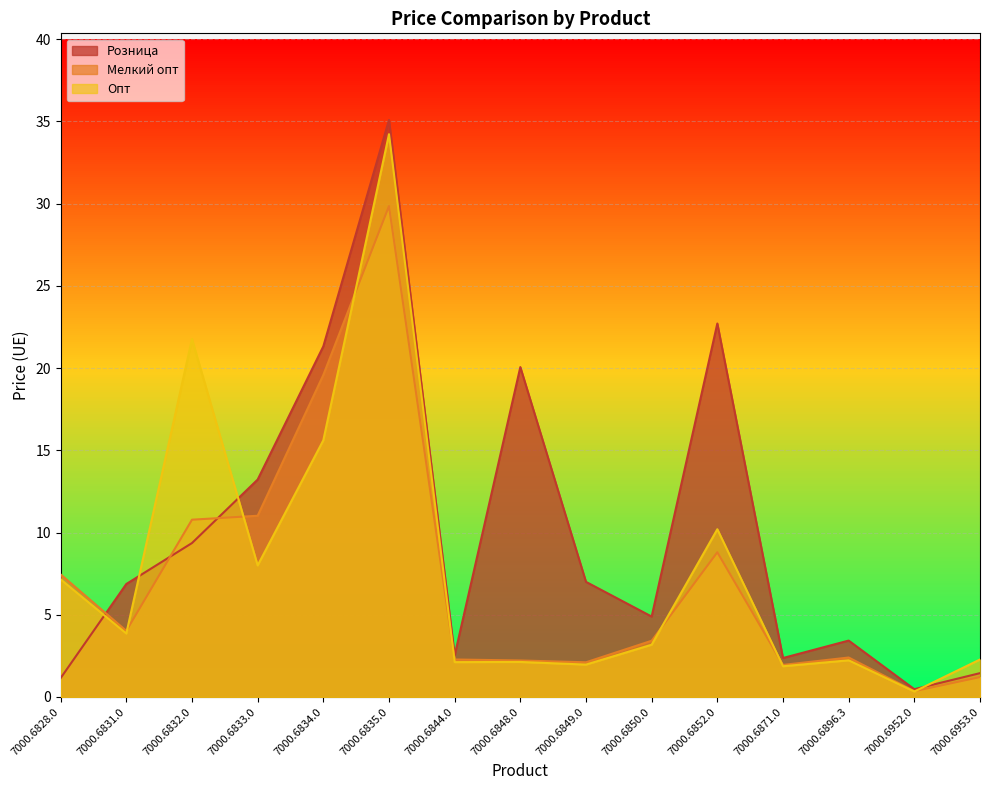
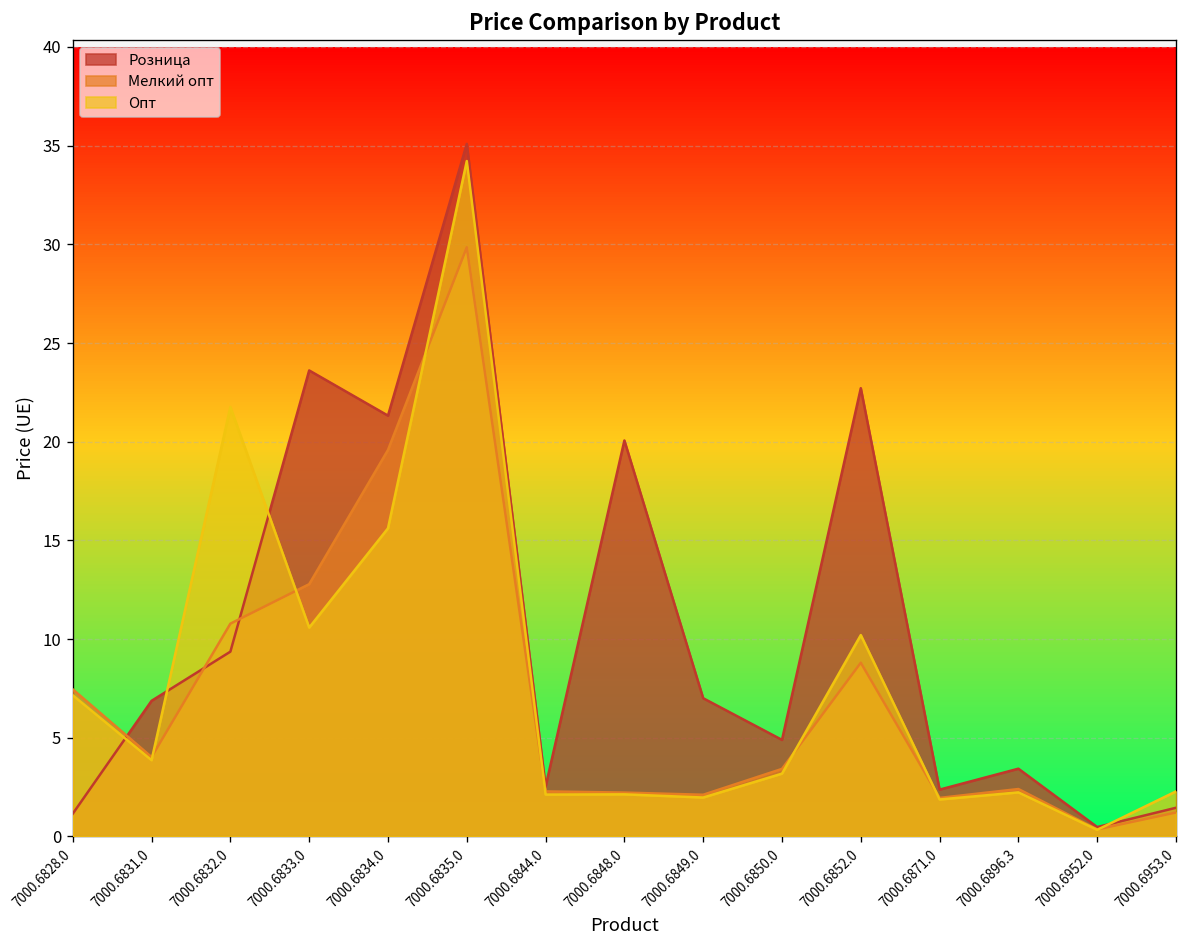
Розница, 7000.6833.0: 13.2 -> 23.6
Мелкий опт, 7000.6833.0: 11.0 -> 12.8
Опт, 7000.6833.0: 8.0 -> 10.6
